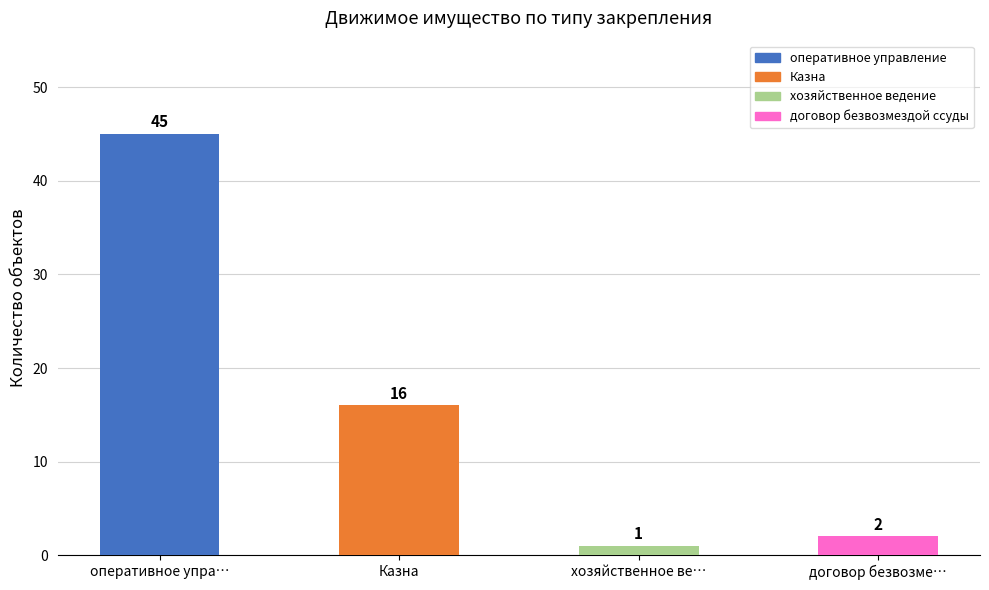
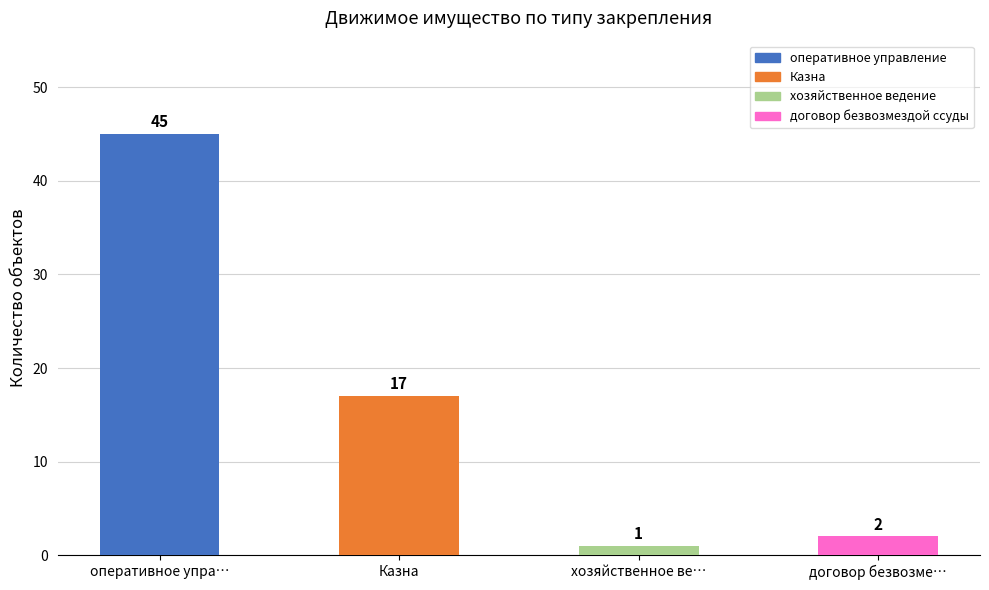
Казна: 16 -> 17
